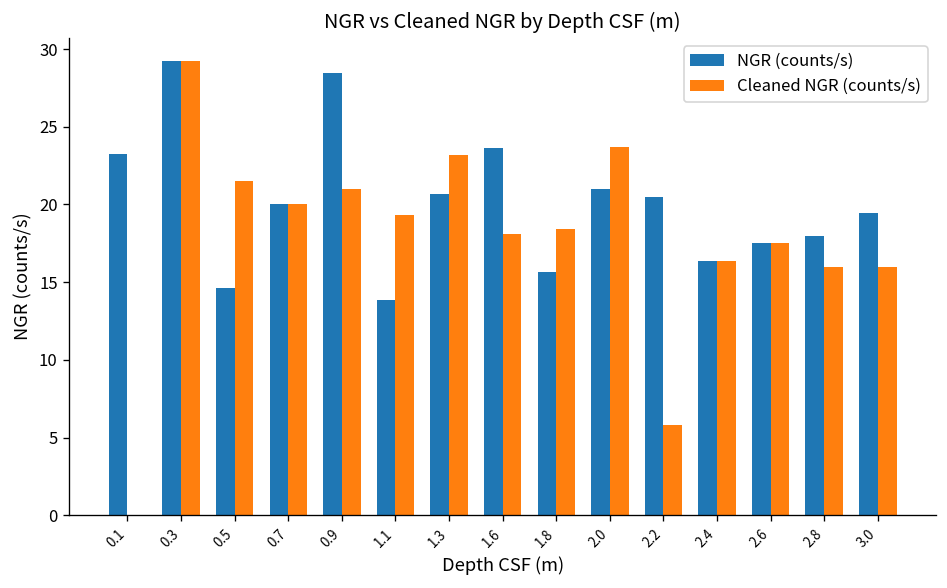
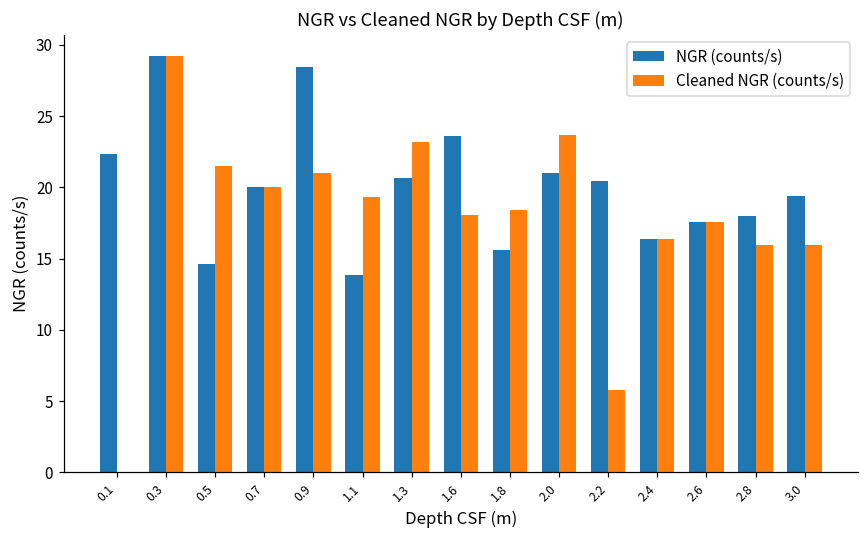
NGR (counts/s), 0.1: 23.3 -> 22.3
